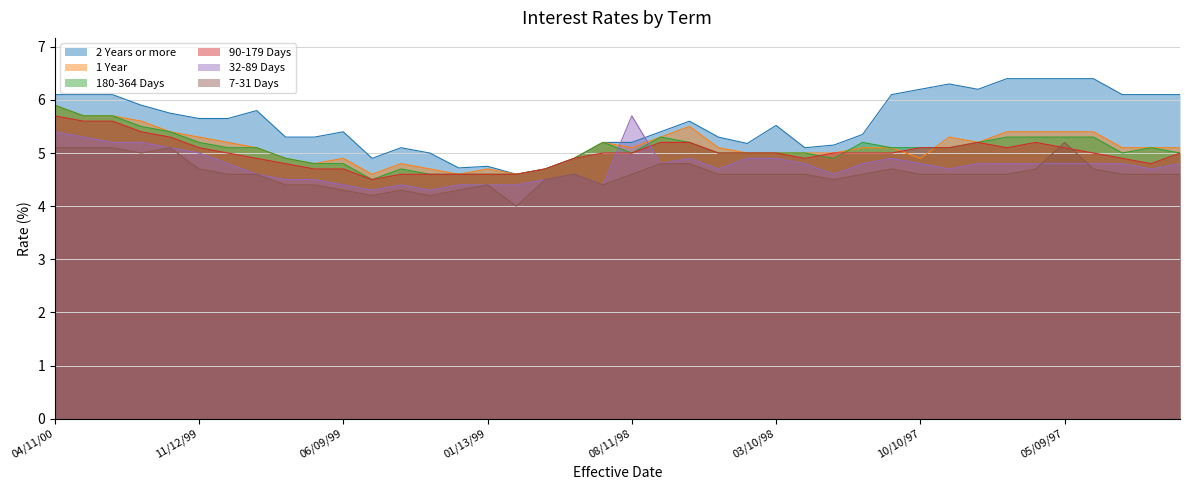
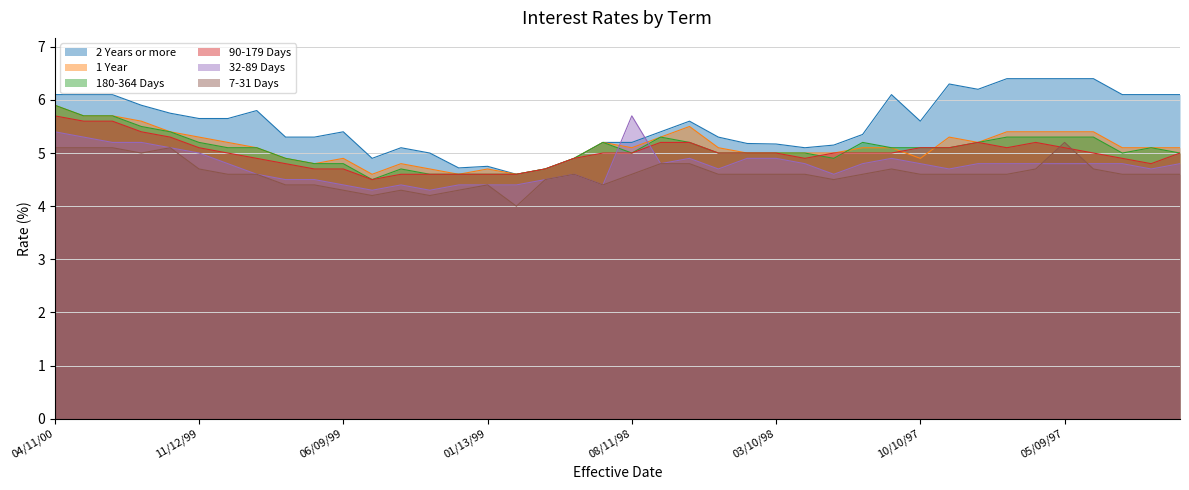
2 Years or more, 03/10/98: 5.5 -> 5.2
2 Years or more, 10/10/97: 6.2 -> 5.6
